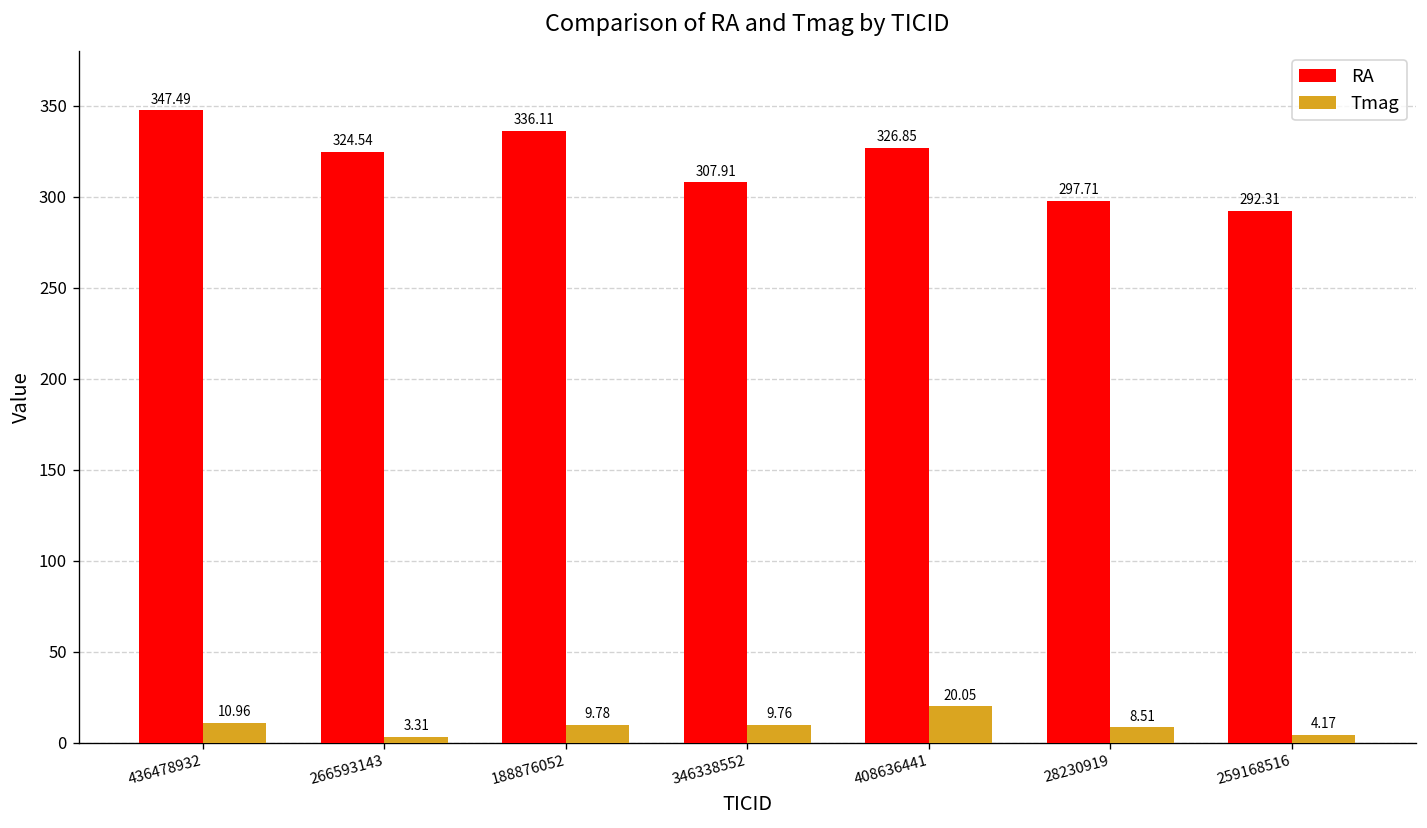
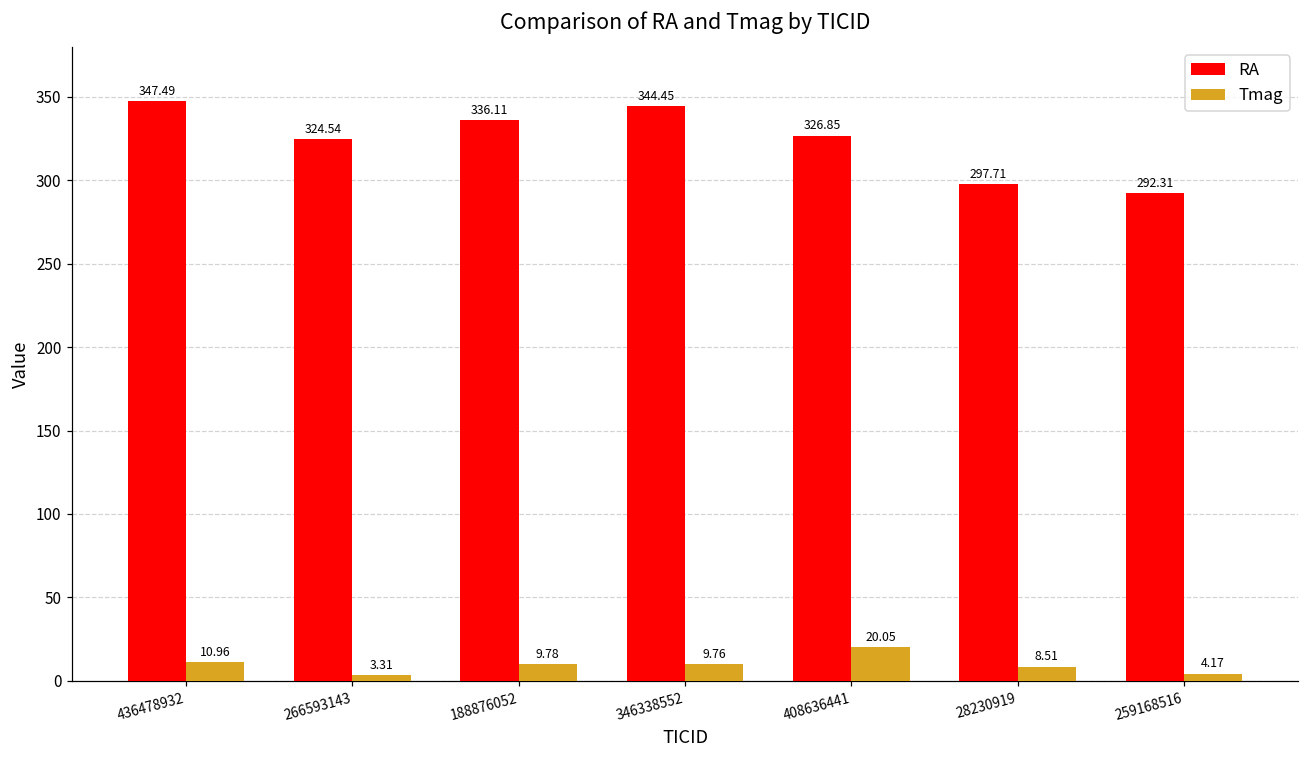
RA, 346338552: 307.91 -> 344.45
